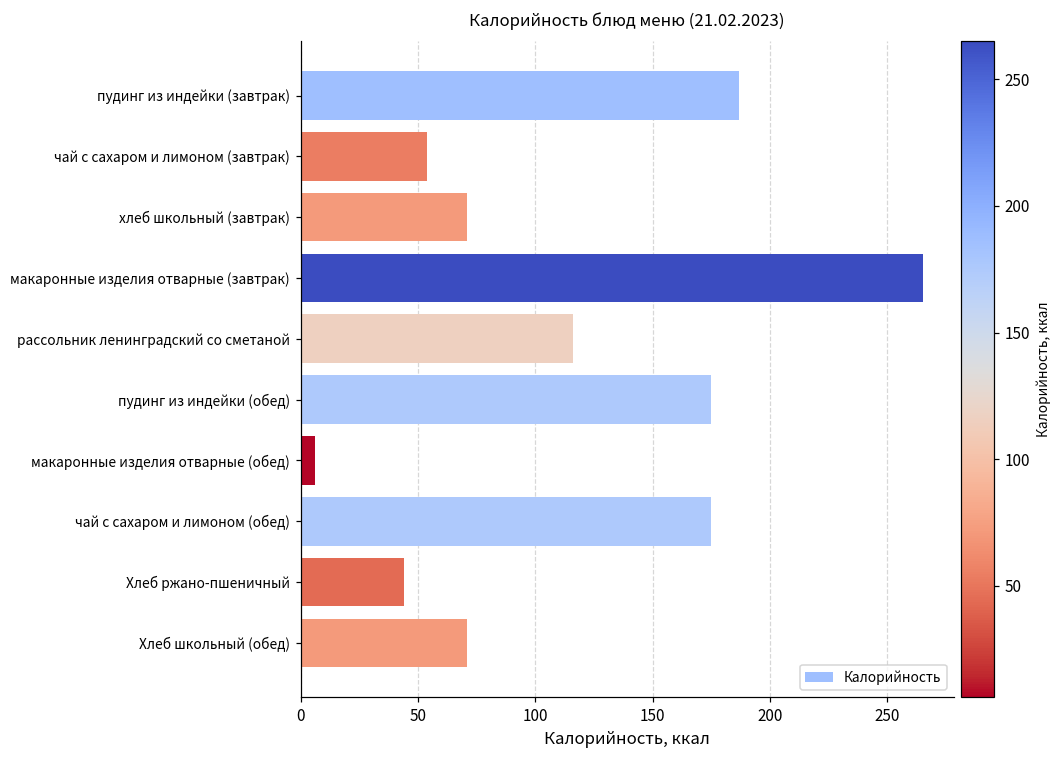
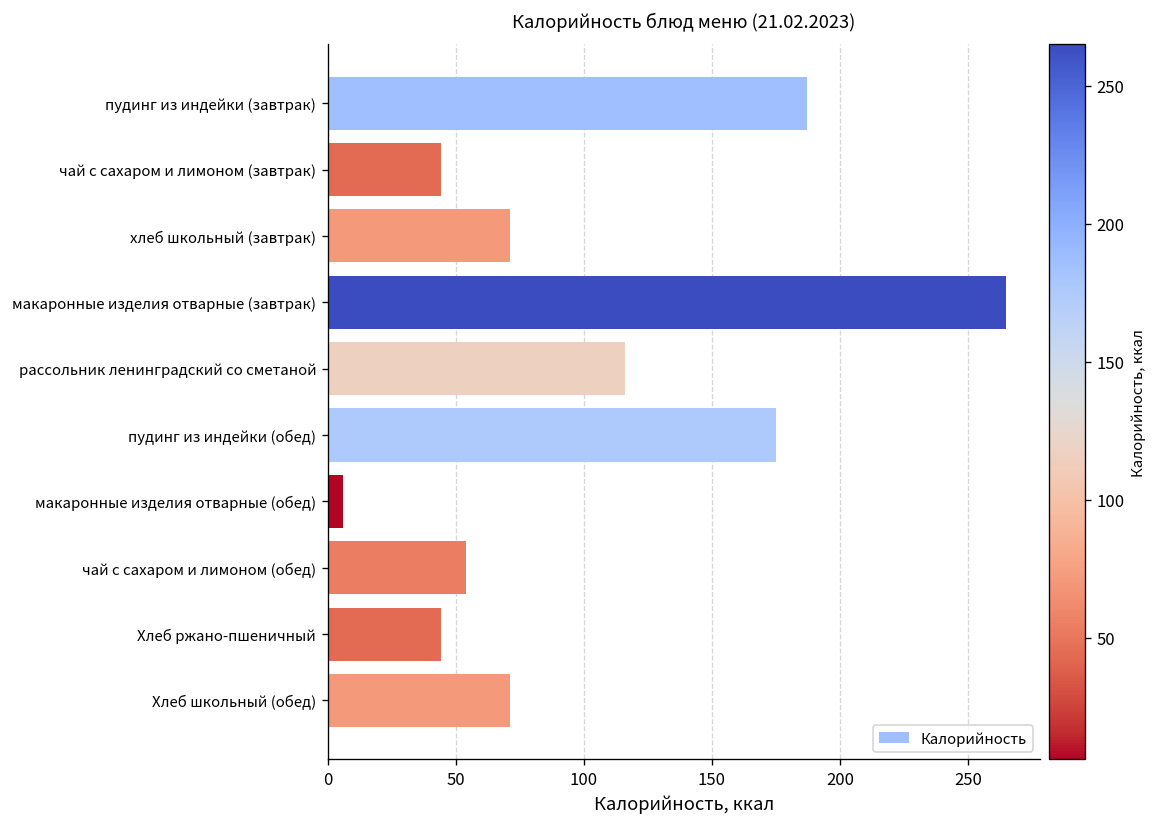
чай с сахаром и лимоном (завтрак): 54 -> 44
чай с сахаром и лимоном (обед): 175 -> 54
